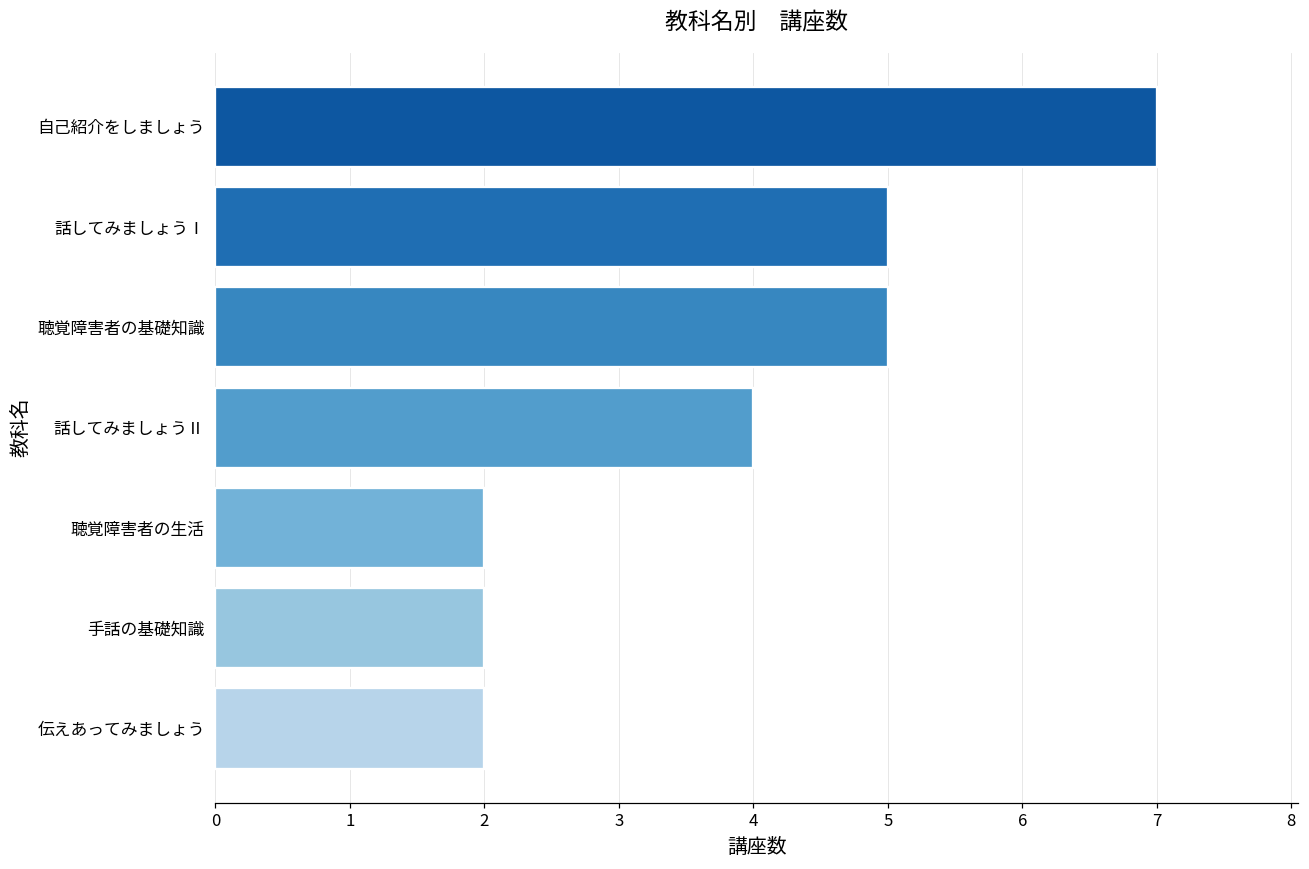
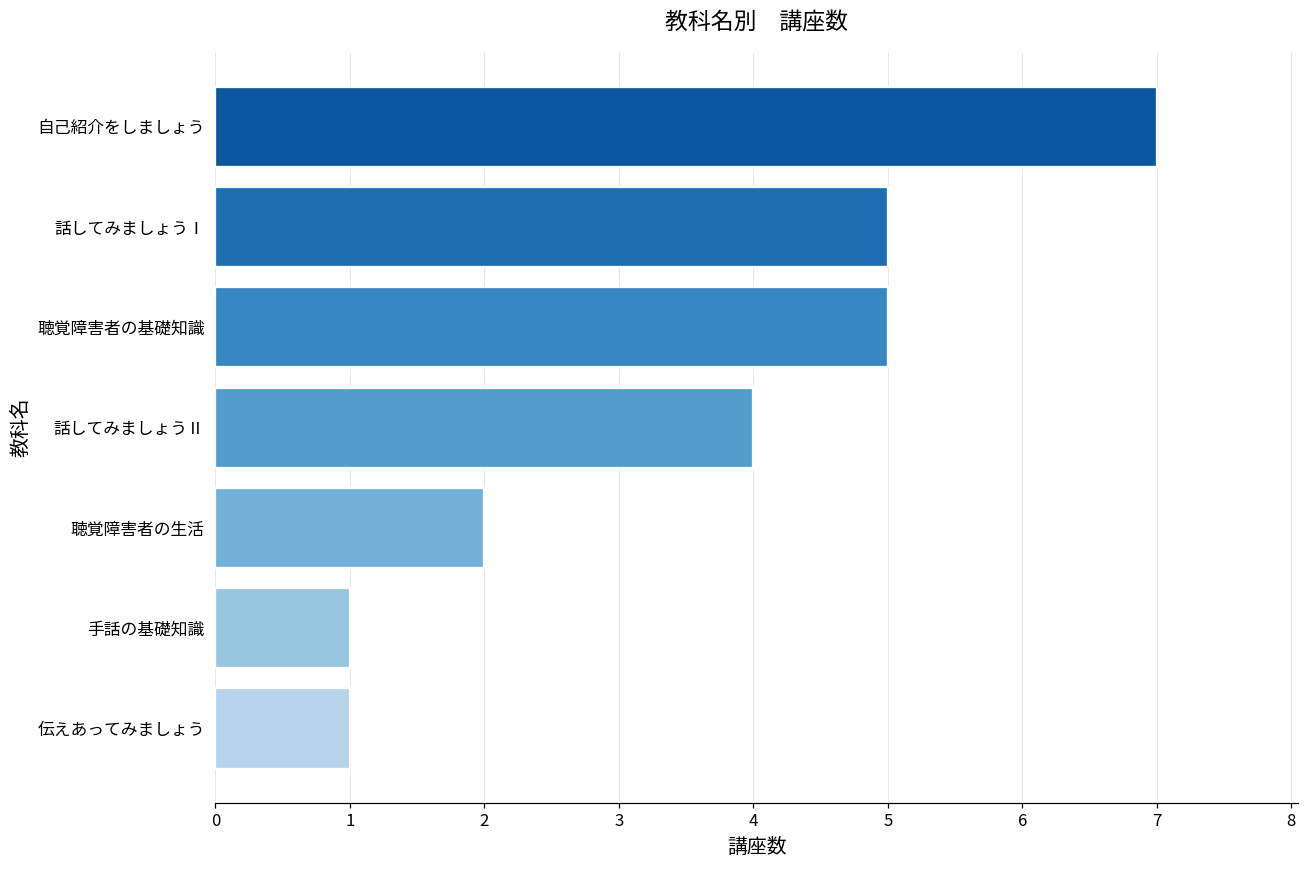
手話の基礎知識: 2 -> 1
伝えあってみましょう: 2 -> 1
